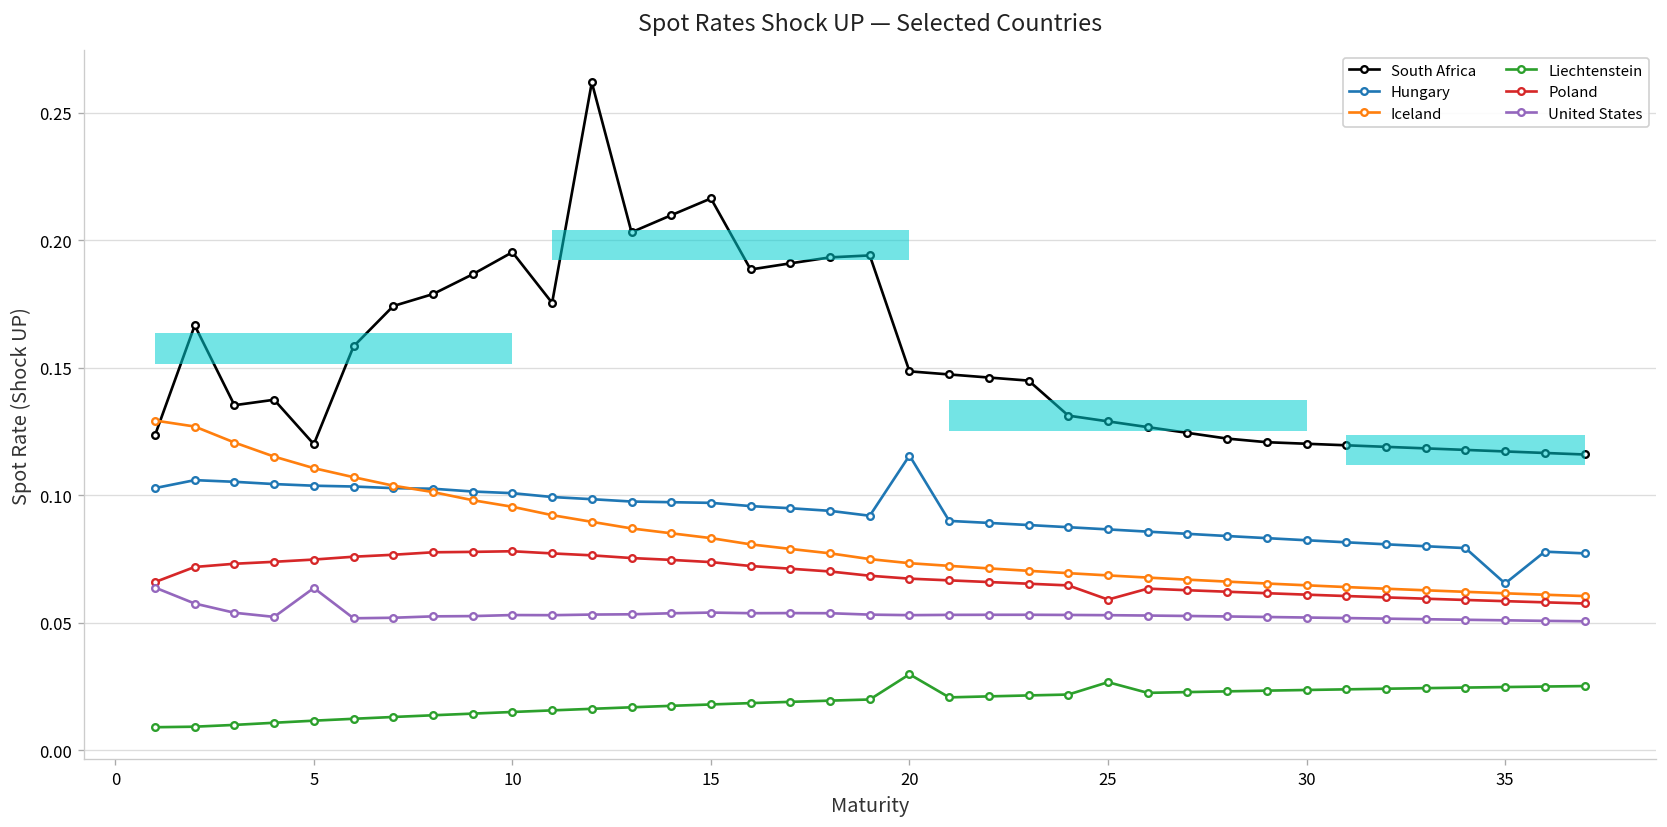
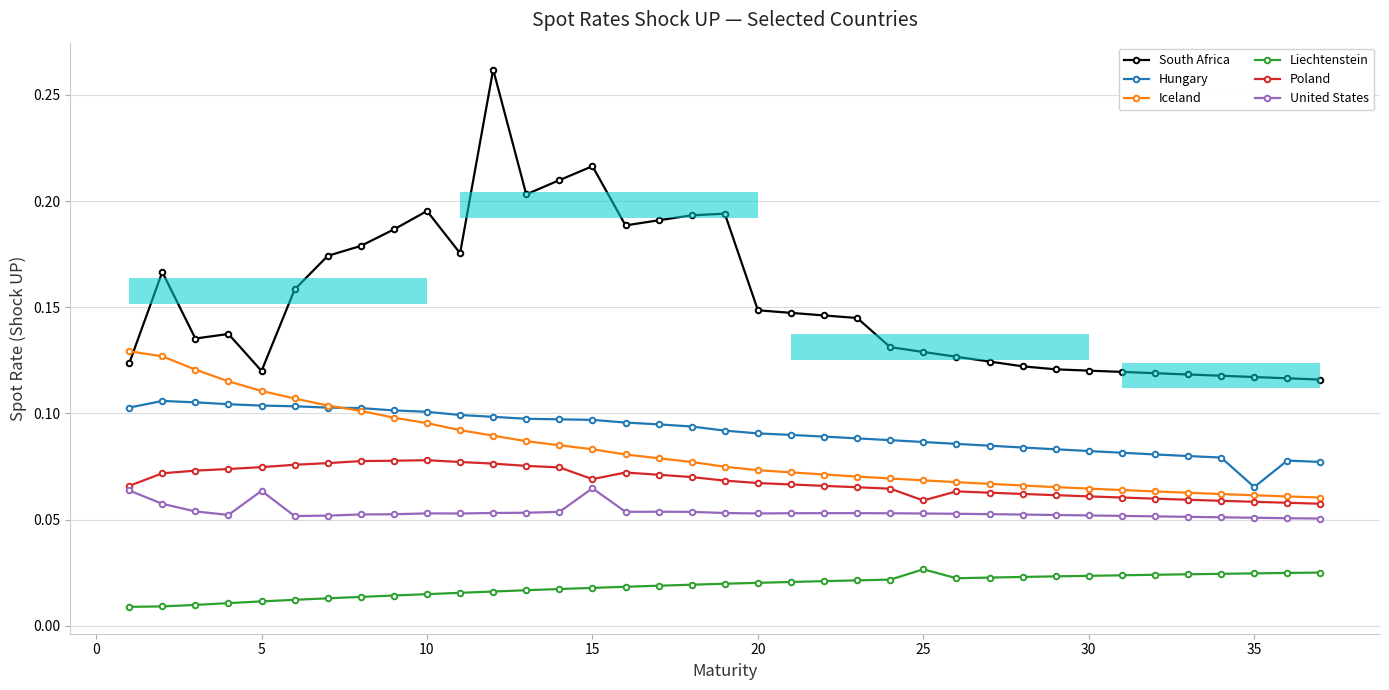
Poland, 15: 0.074 -> 0.069
United States, 15: 0.054 -> 0.065
Hungary, 20: 0.116 -> 0.091
Liechtenstein, 20: 0.030 -> 0.020
